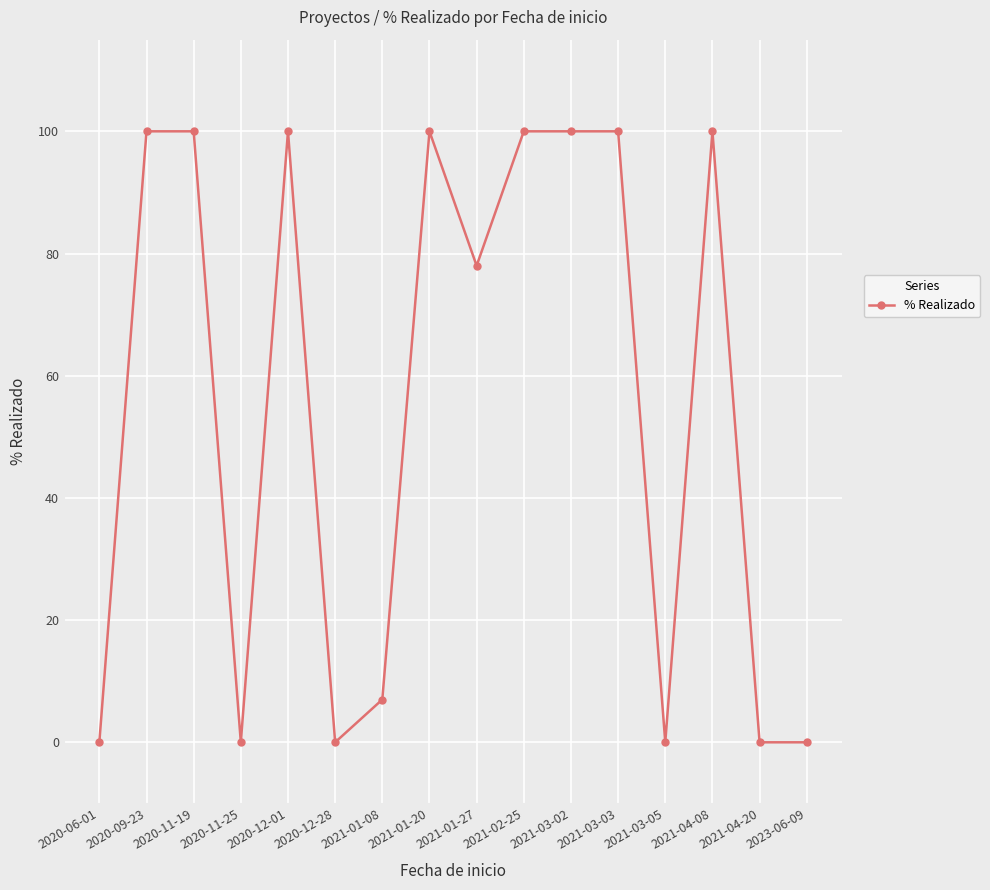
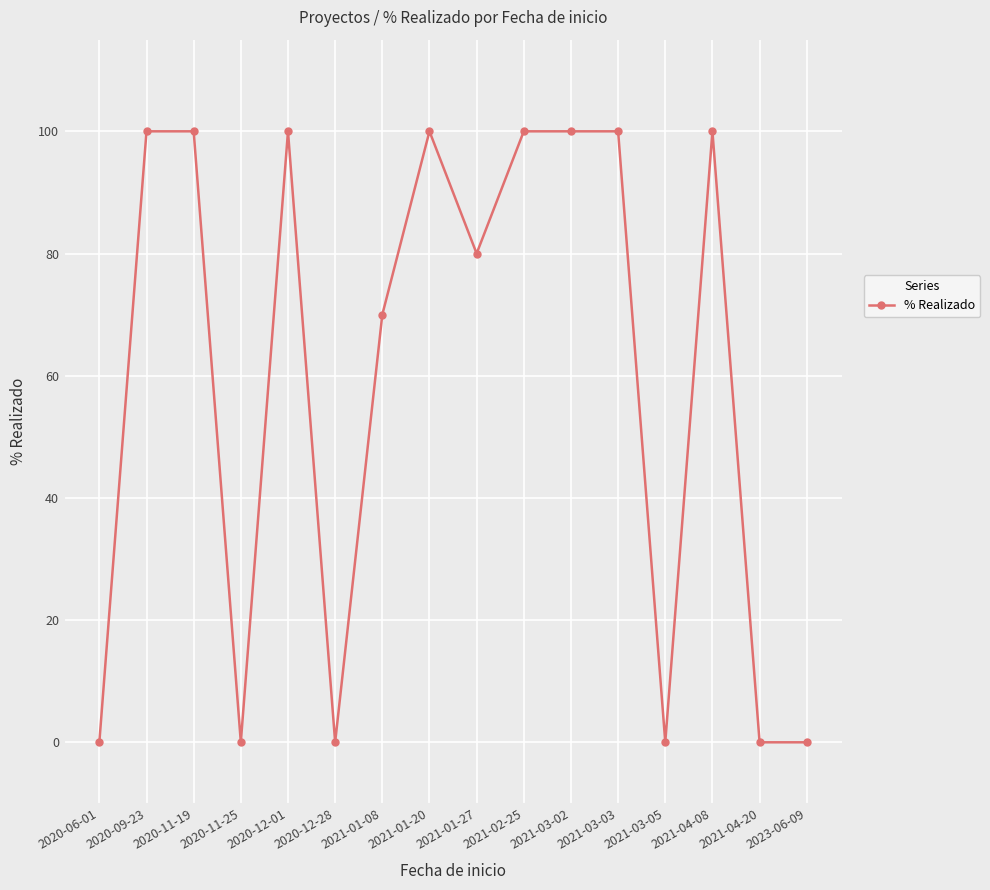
2021-01-08: 7 -> 70
2021-01-27: 78 -> 80
